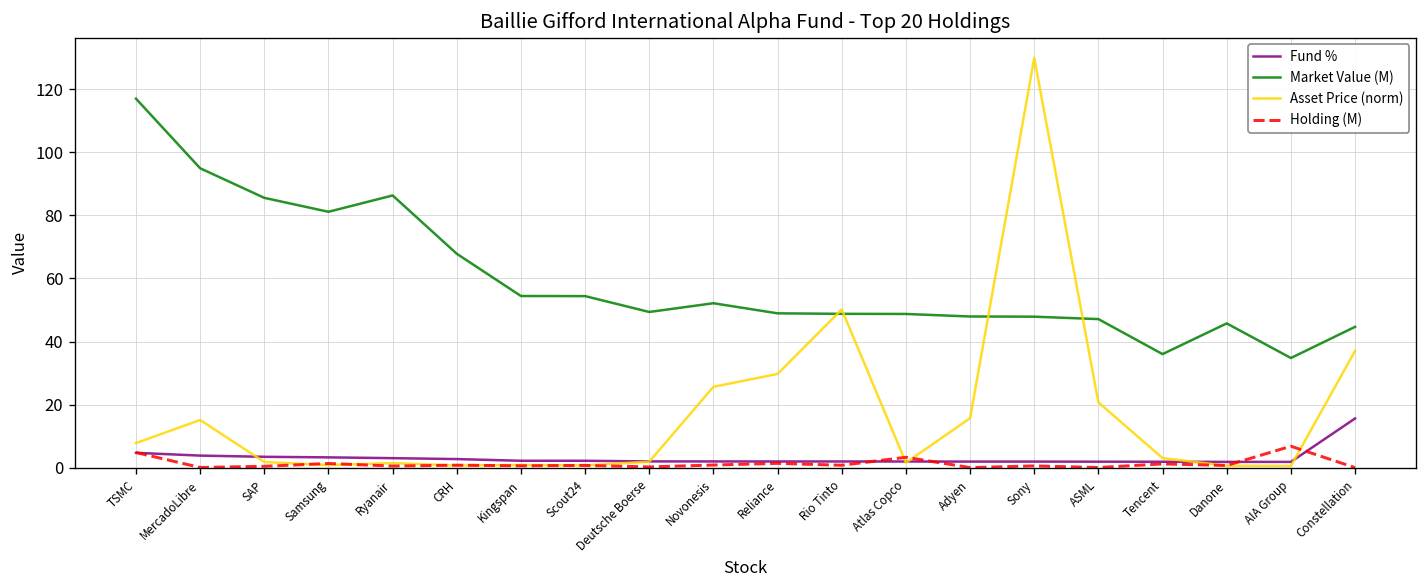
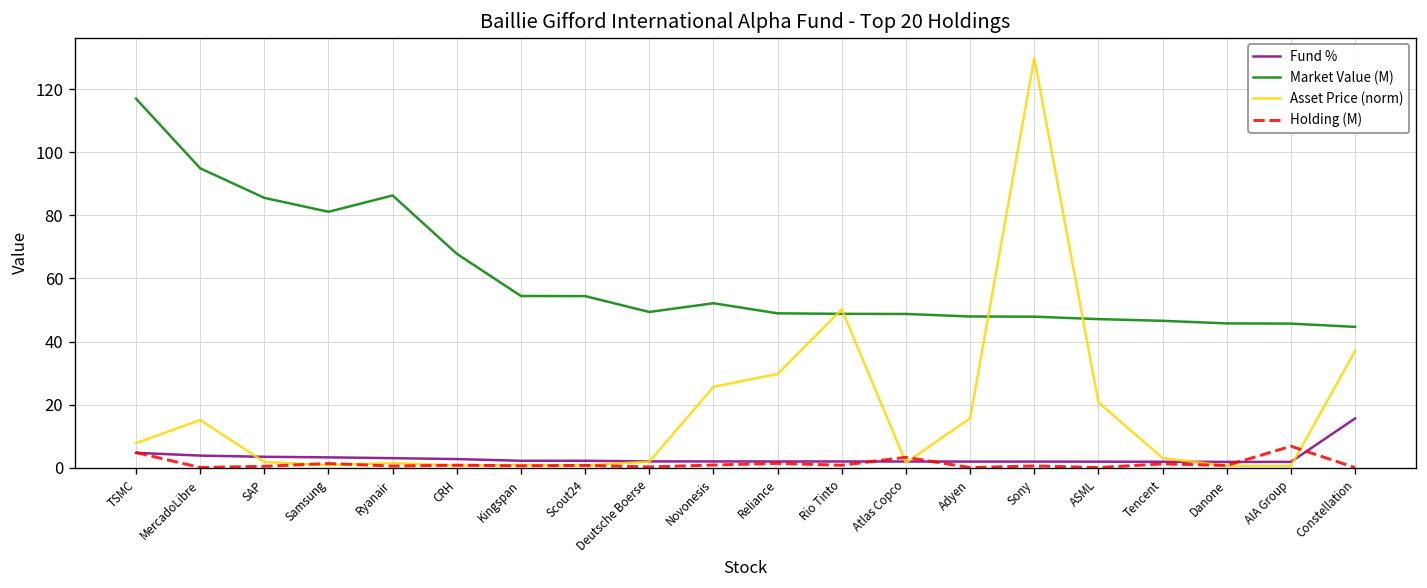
Market Value (M), Tencent: 36 -> 47
Market Value (M), AIA Group: 35 -> 46
